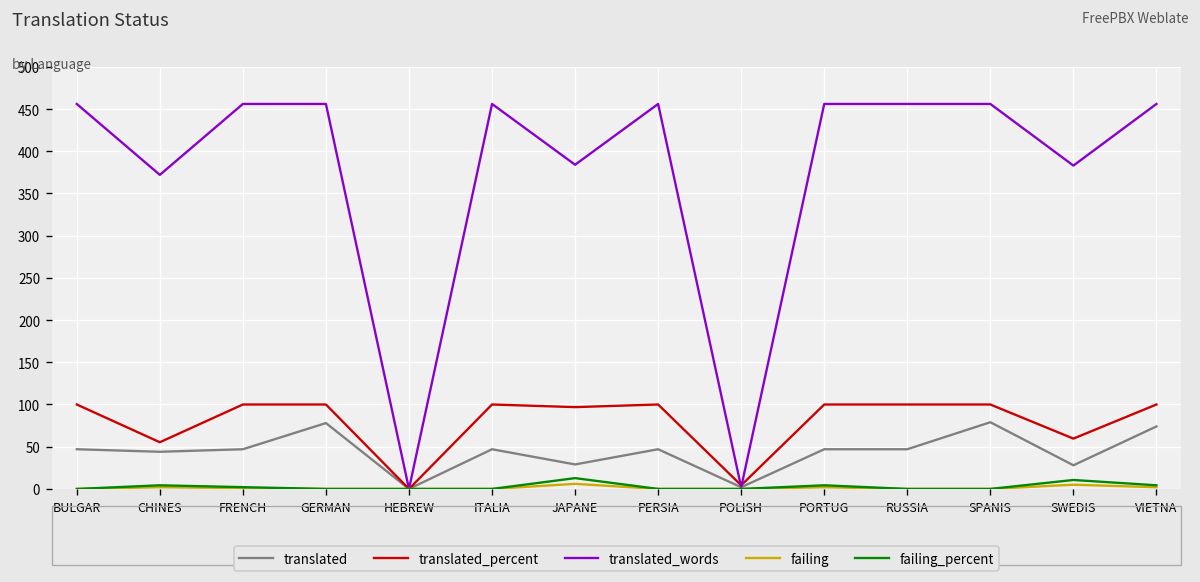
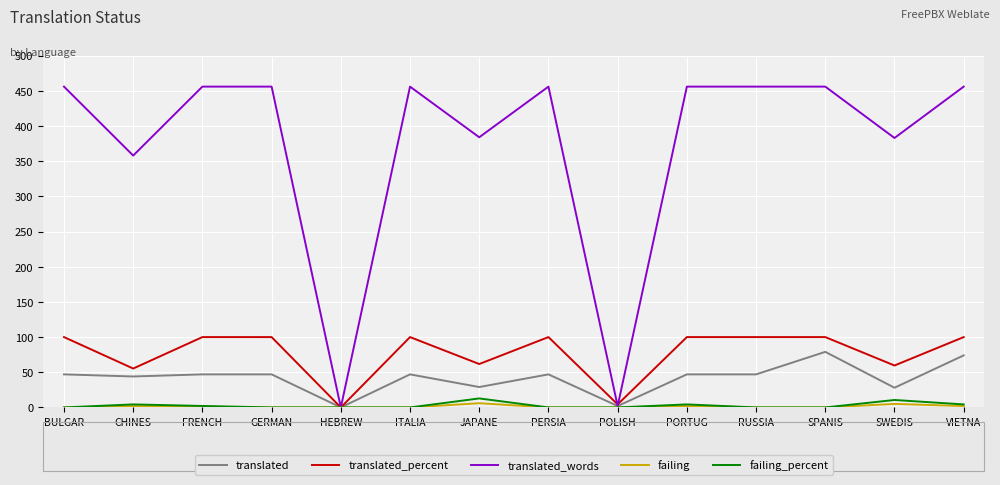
translated_words, CHINES: 370 -> 360
translated, GERMAN: 80 -> 50
translated_percent, JAPANE: 100 -> 60
